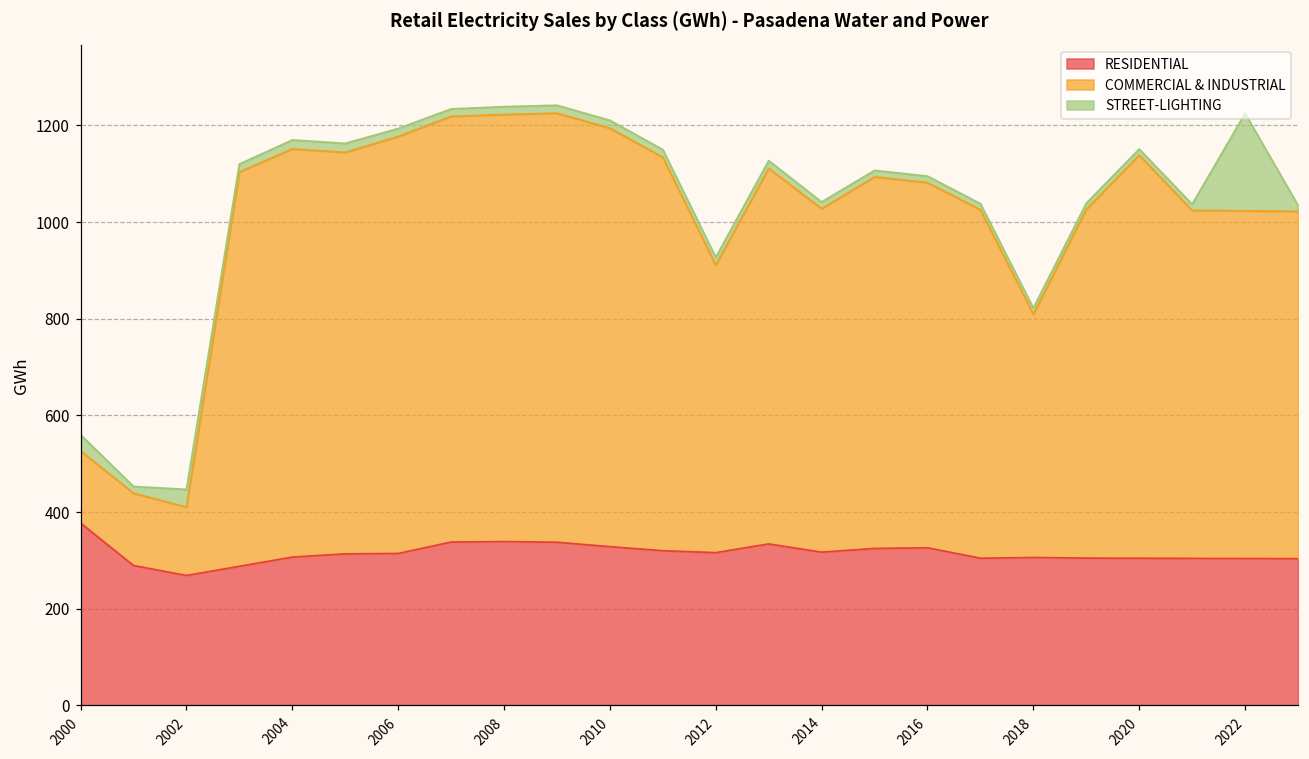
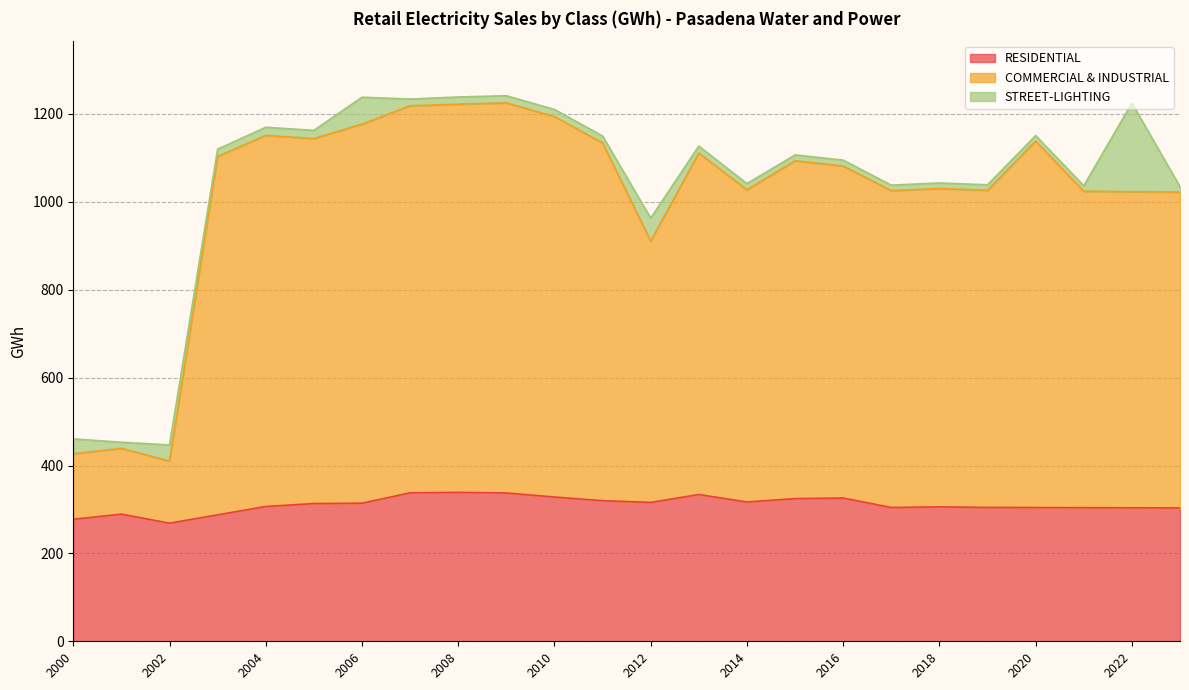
RESIDENTIAL, 2000: 380 -> 280
STREET-LIGHTING, 2006: 20 -> 60
STREET-LIGHTING, 2012: 20 -> 50
COMMERCIAL & INDUSTRIAL, 2018: 500 -> 720
